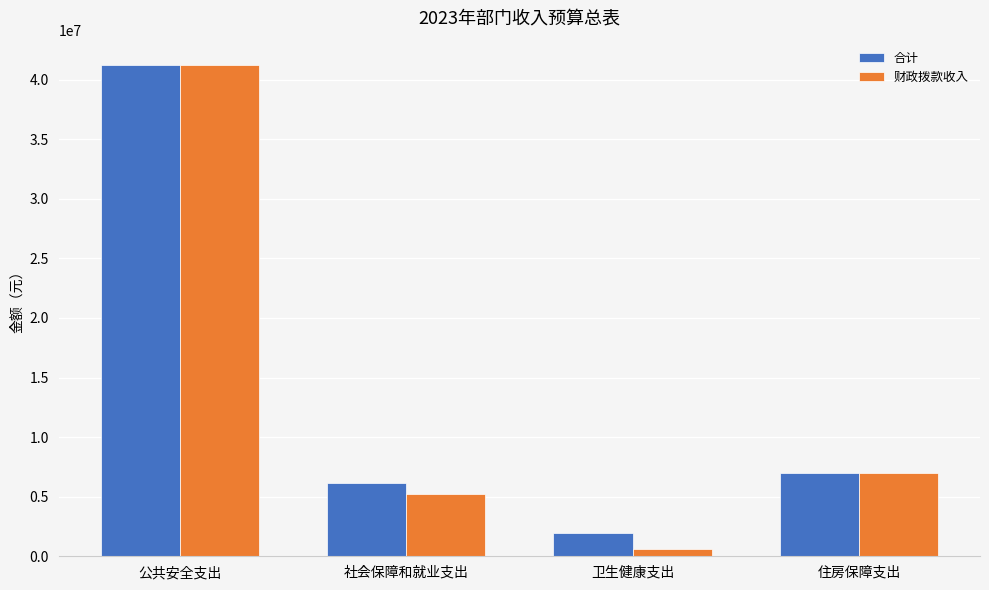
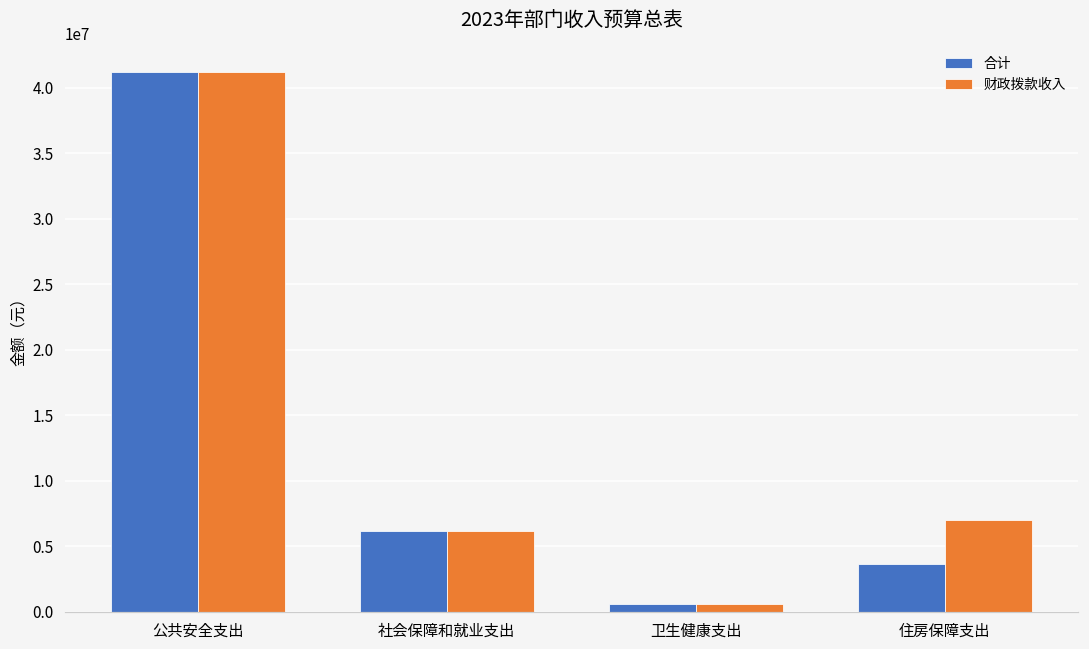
财政拨款收入, 社会保障和就业支出: 5200000 -> 6100000
合计, 卫生健康支出: 1900000 -> 600000
合计, 住房保障支出: 7000000 -> 3600000
